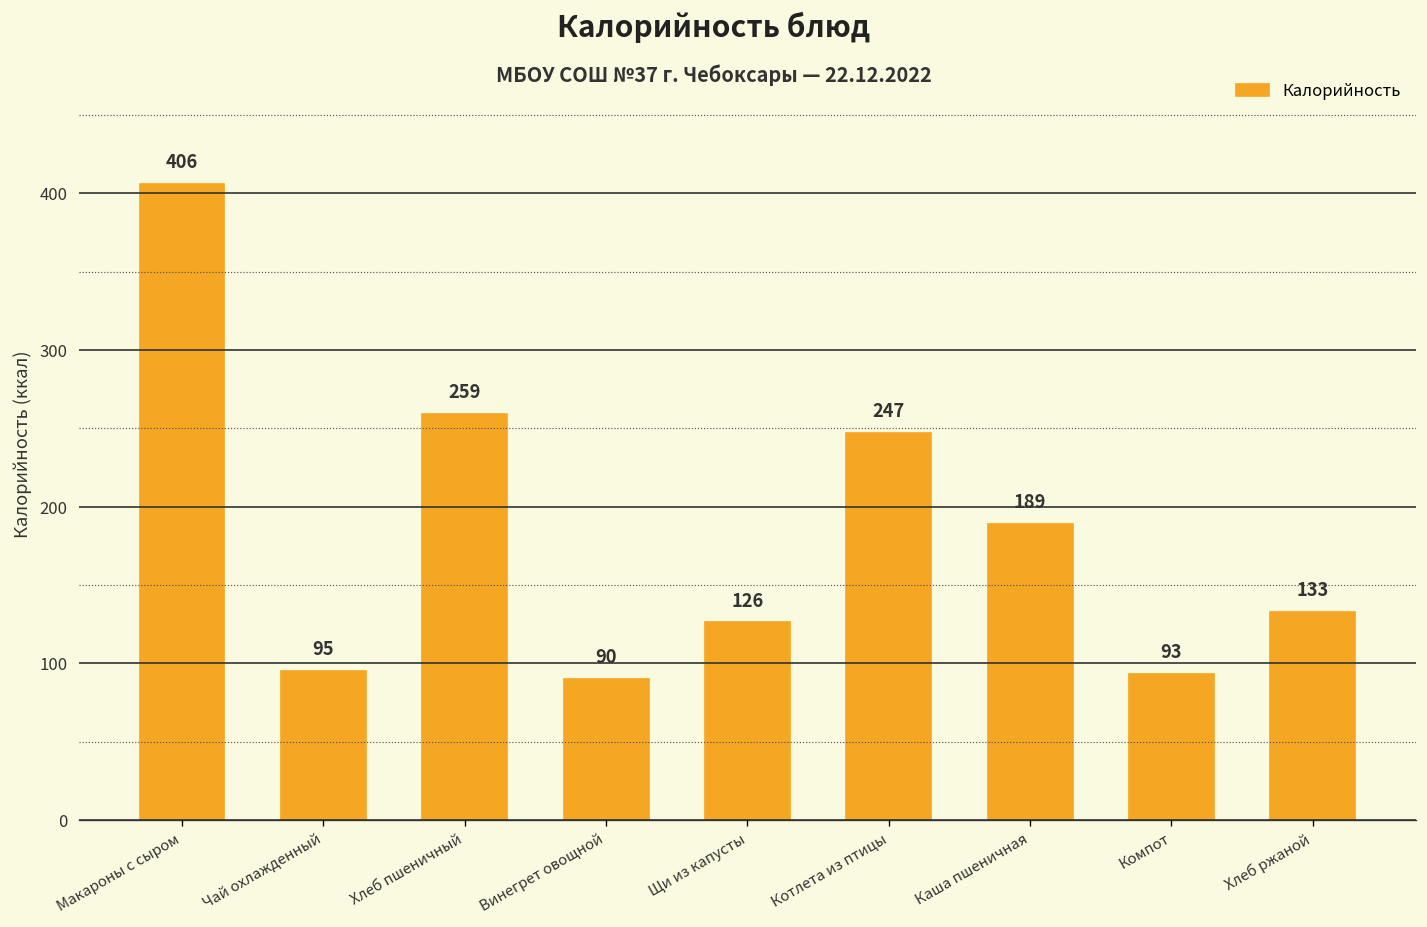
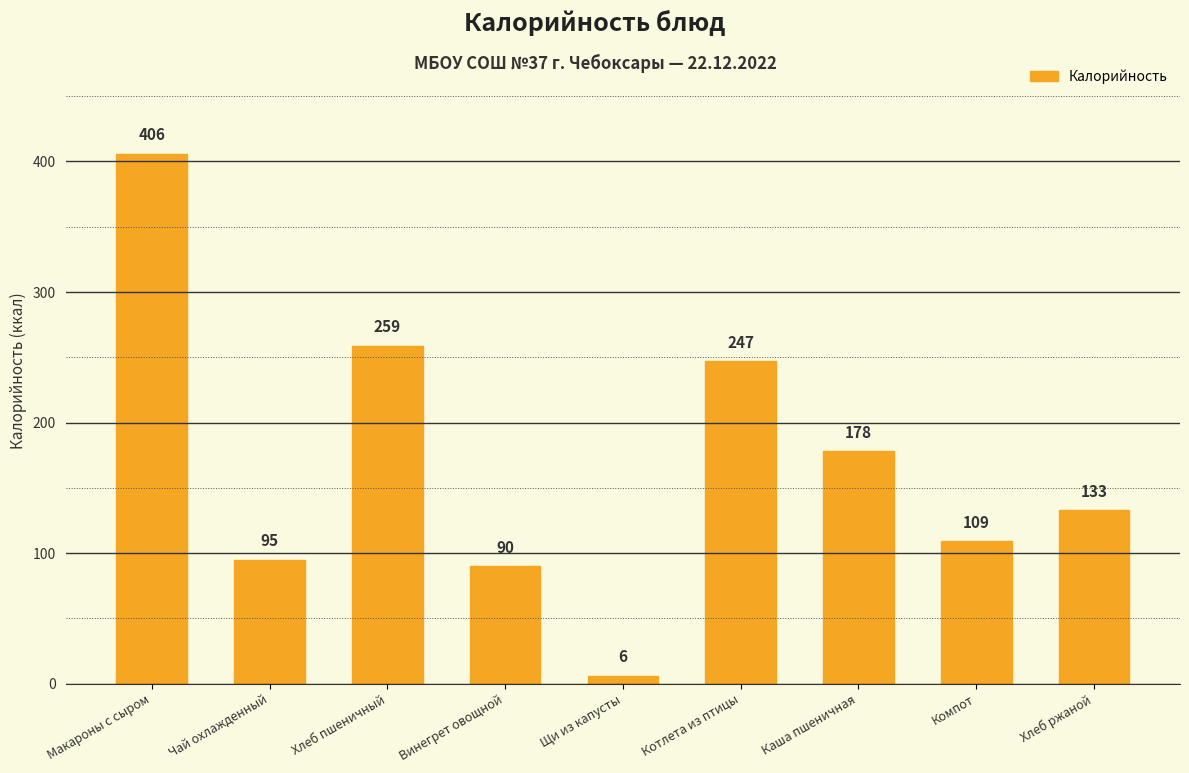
Щи из капусты: 126 -> 6
Каша пшеничная: 189 -> 178
Компот: 93 -> 109
